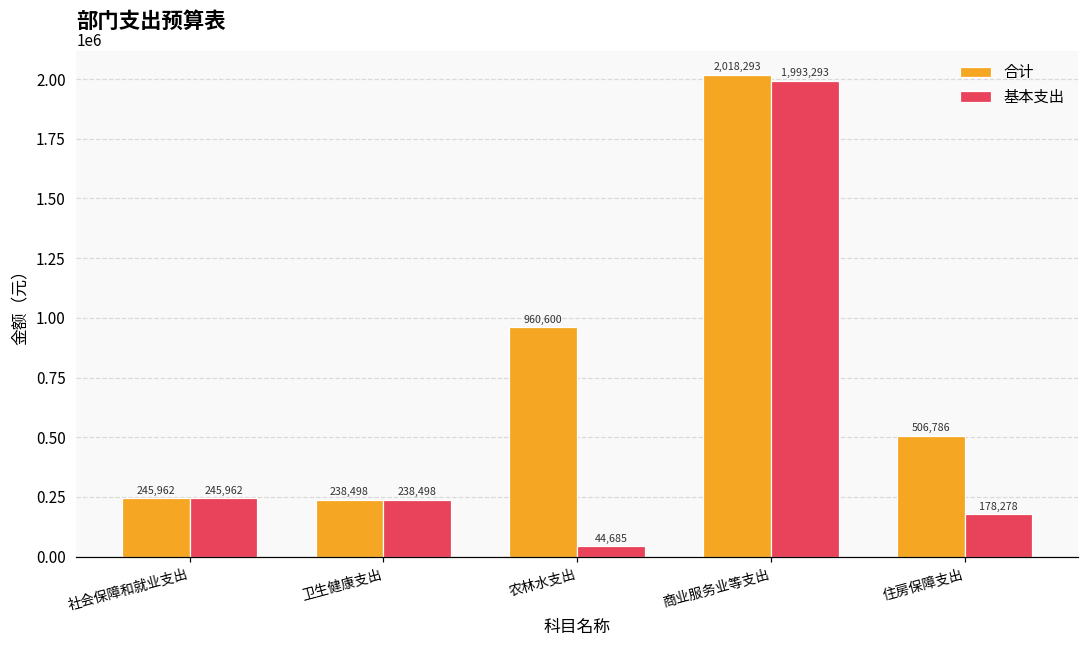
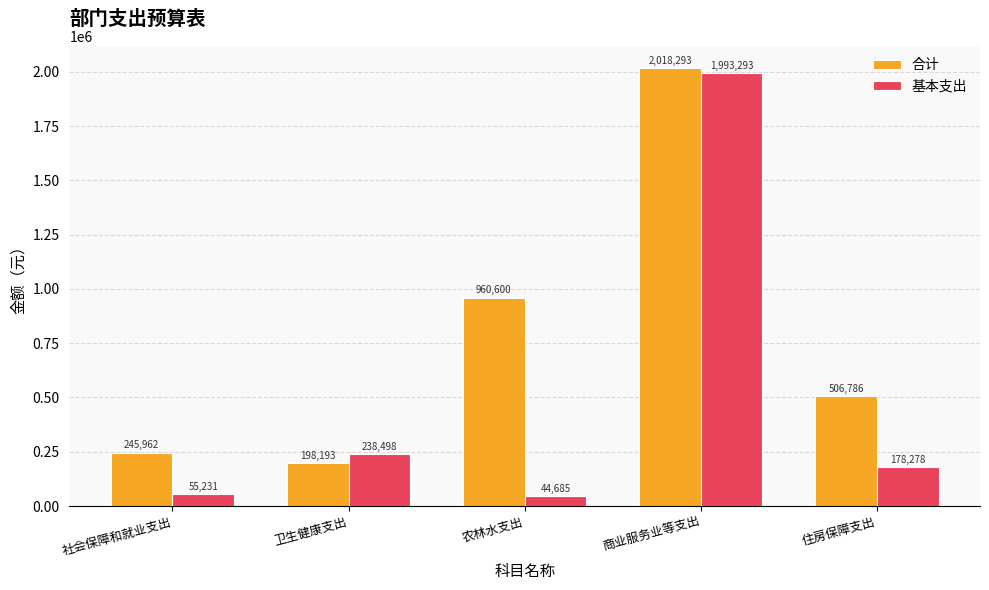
基本支出, 社会保障和就业支出: 245,962 -> 55,231
合计, 卫生健康支出: 238,498 -> 198,193
